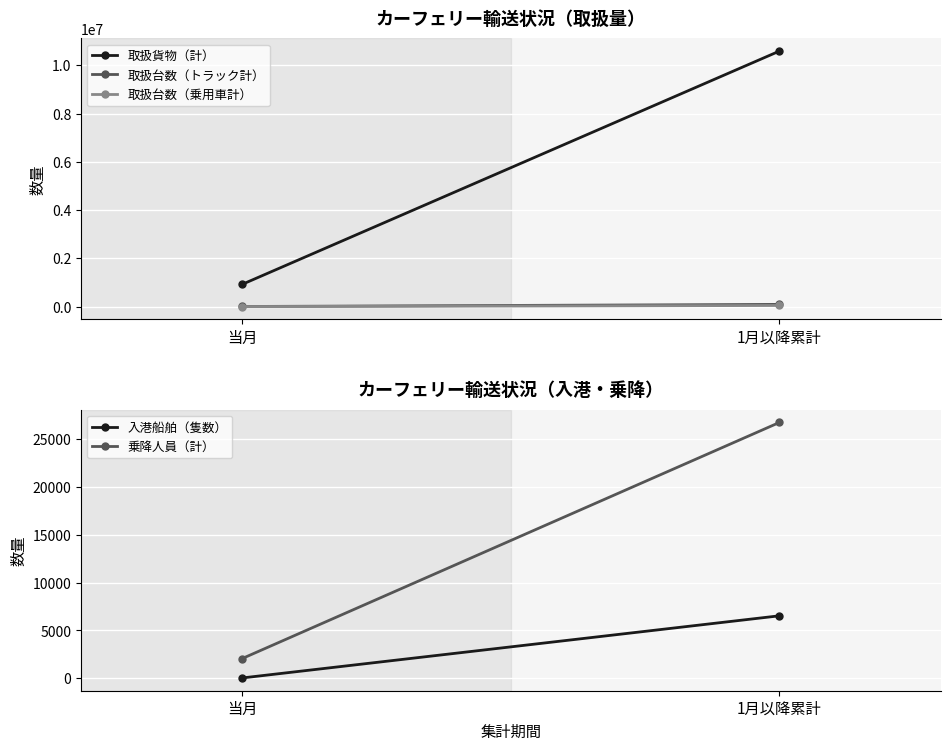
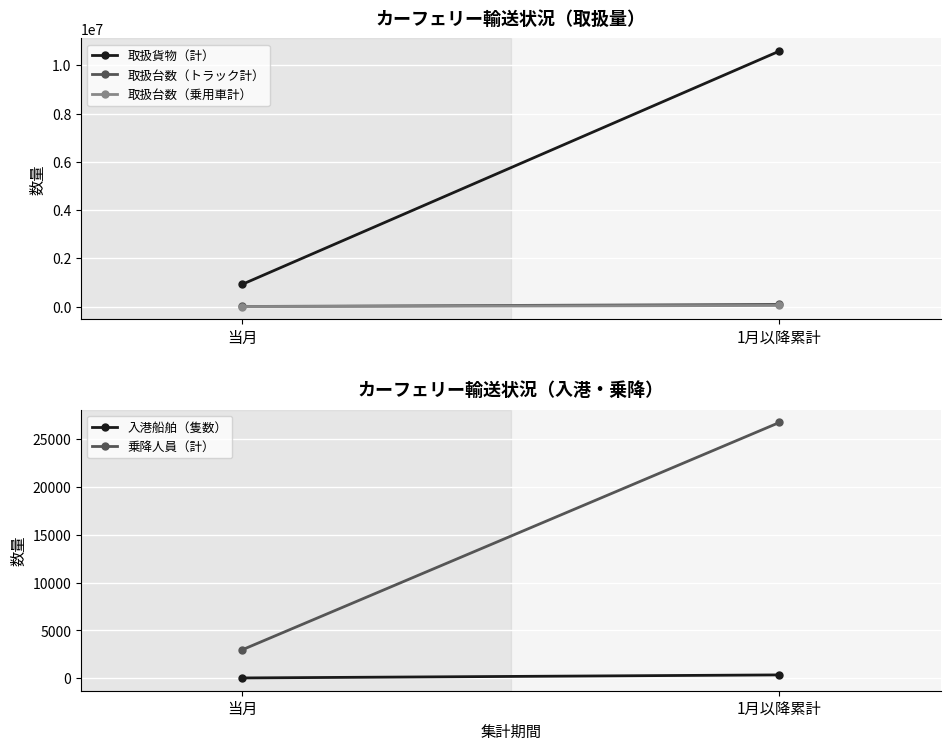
カーフェリー輸送状況（入港・乗降）, 乗降人員（計）, 当月: 2000 -> 3000
カーフェリー輸送状況（入港・乗降）, 入港船舶（隻数）, 1月以降累計: 7000 -> 0
